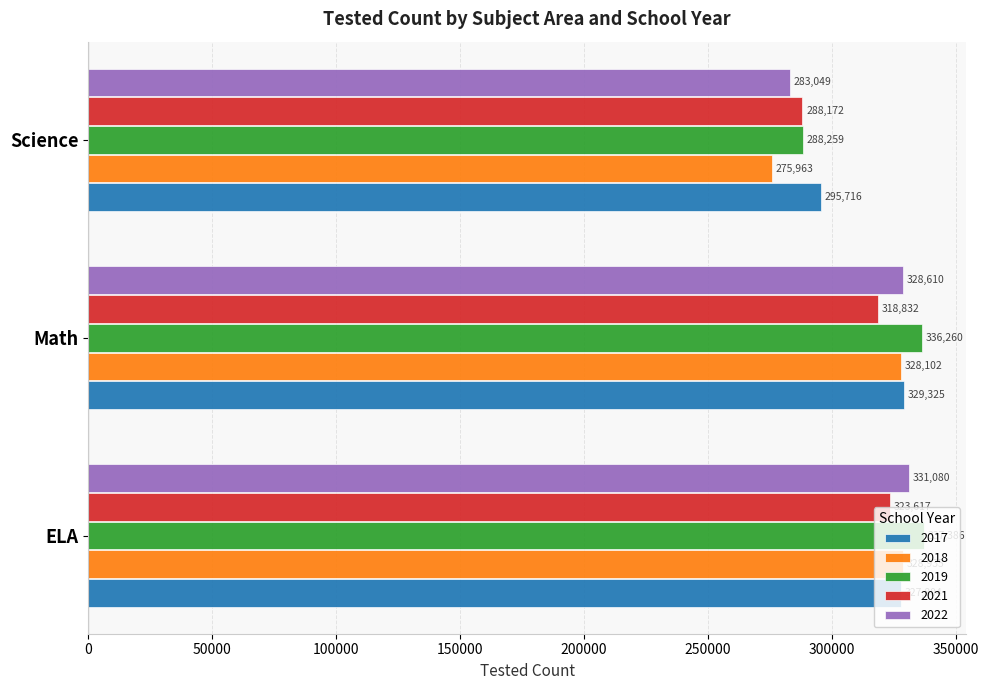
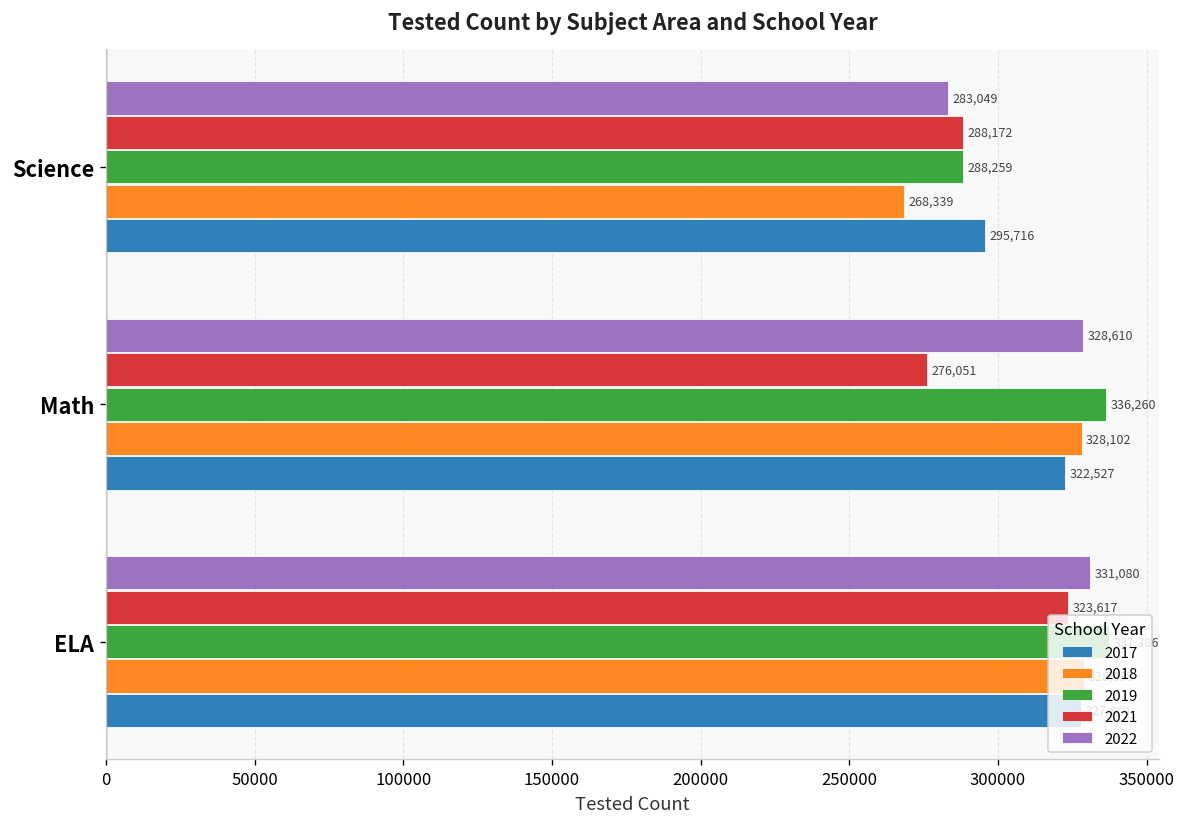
2018, Science: 275,963 -> 268,339
2021, Math: 318,832 -> 276,051
2017, Math: 329,325 -> 322,527
